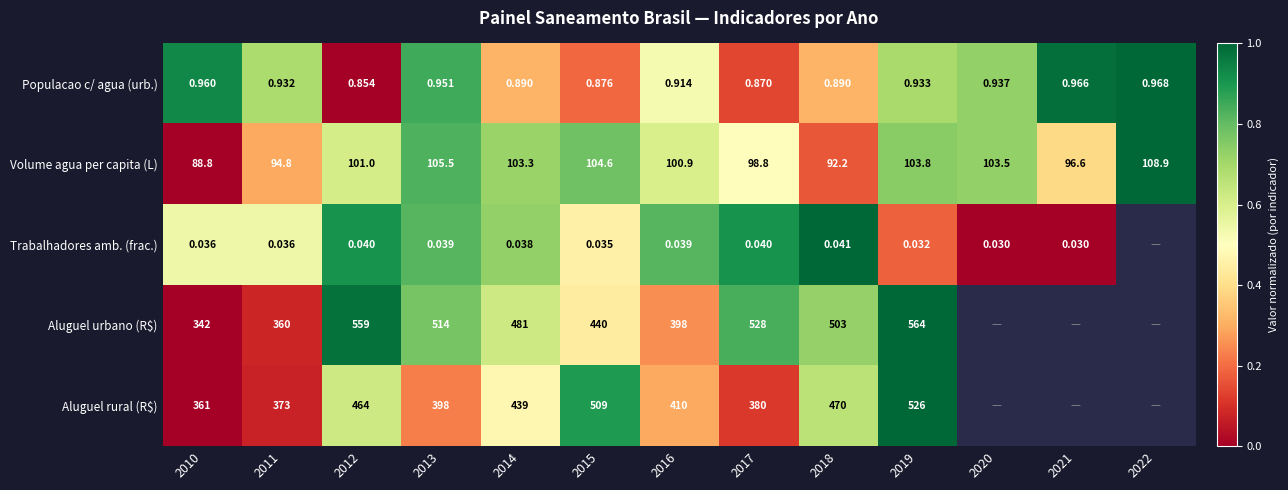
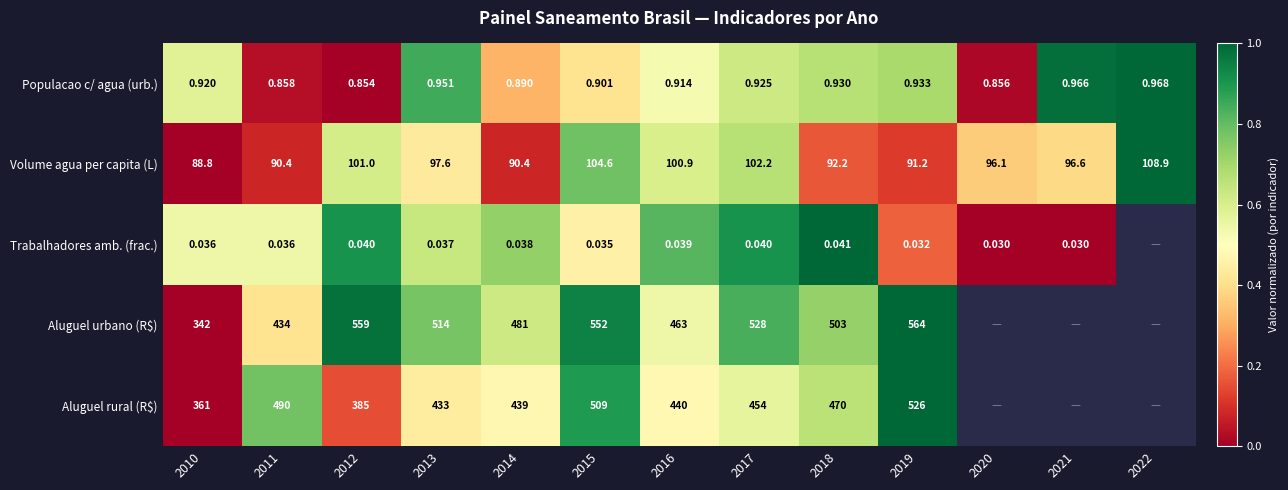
Populacao c/ agua (urb.), 2010: 0.960 -> 0.920
Populacao c/ agua (urb.), 2011: 0.932 -> 0.858
Populacao c/ agua (urb.), 2015: 0.876 -> 0.901
Populacao c/ agua (urb.), 2017: 0.870 -> 0.925
Populacao c/ agua (urb.), 2018: 0.890 -> 0.930
Populacao c/ agua (urb.), 2020: 0.937 -> 0.856
Volume agua per capita (L), 2011: 94.8 -> 90.4
Volume agua per capita (L), 2013: 105.5 -> 97.6
Volume agua per capita (L), 2014: 103.3 -> 90.4
Volume agua per capita (L), 2017: 98.8 -> 102.2
Volume agua per capita (L), 2019: 103.8 -> 91.2
Volume agua per capita (L), 2020: 103.5 -> 96.1
Trabalhadores amb. (frac.), 2013: 0.039 -> 0.037
Aluguel urbano (R$), 2011: 360 -> 434
Aluguel urbano (R$), 2015: 440 -> 552
Aluguel urbano (R$), 2016: 398 -> 463
Aluguel rural (R$), 2011: 373 -> 490
Aluguel rural (R$), 2012: 464 -> 385
Aluguel rural (R$), 2013: 398 -> 433
Aluguel rural (R$), 2016: 410 -> 440
Aluguel rural (R$), 2017: 380 -> 454
